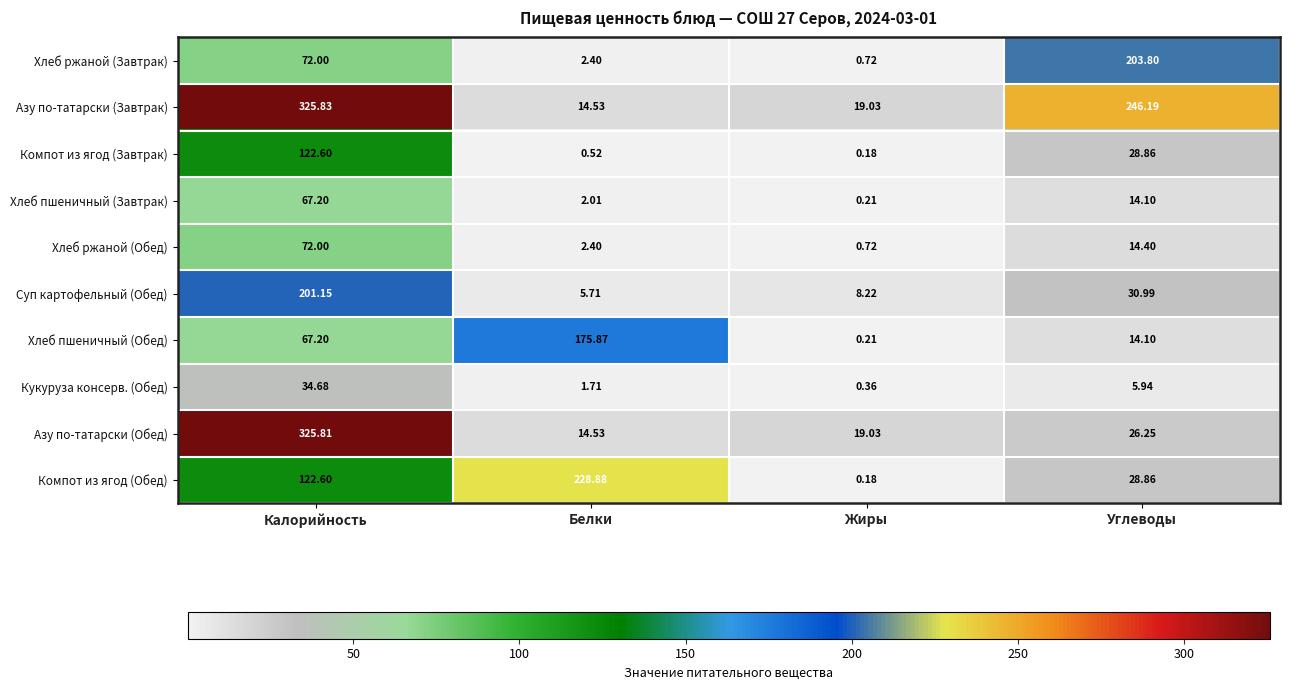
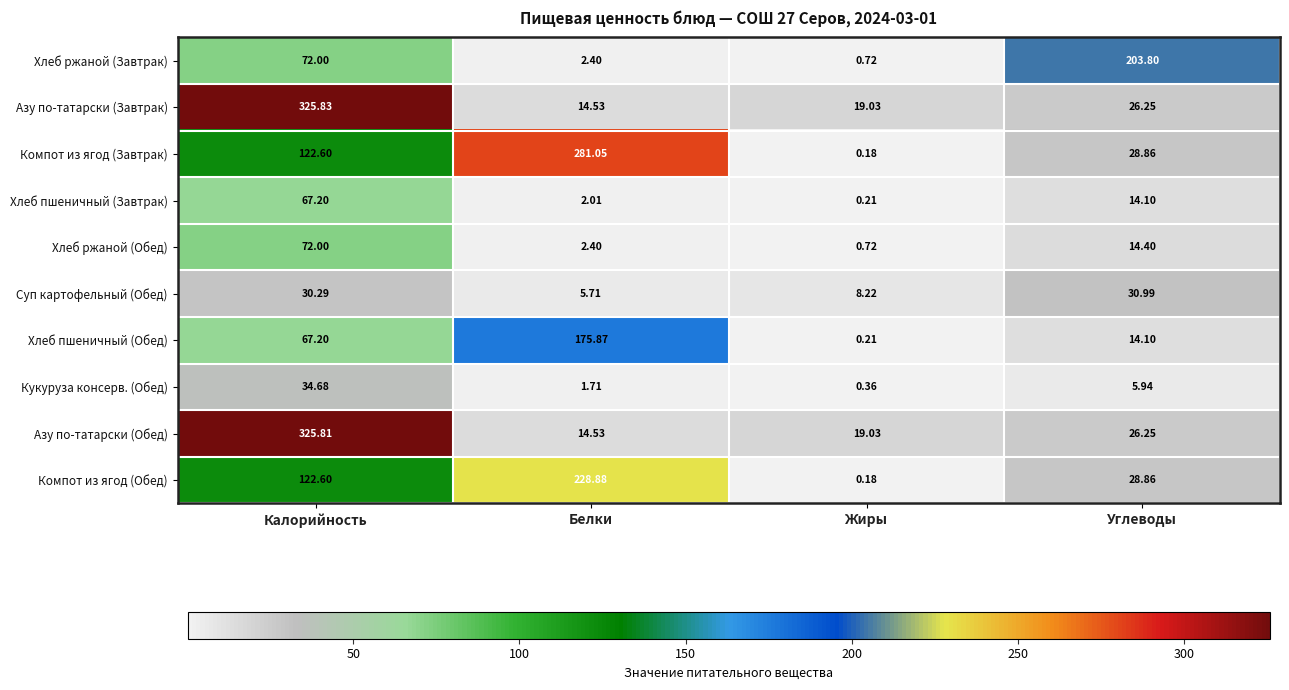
Азу по-татарски (Завтрак), Углеводы: 246.19 -> 26.25
Компот из ягод (Завтрак), Белки: 0.52 -> 281.05
Суп картофельный (Обед), Калорийность: 201.15 -> 30.29
